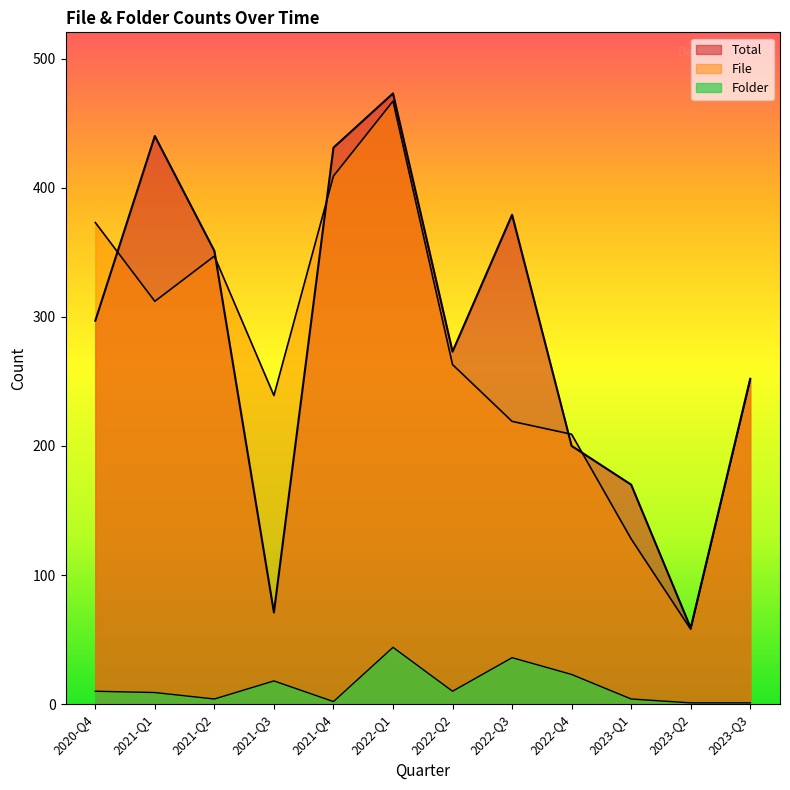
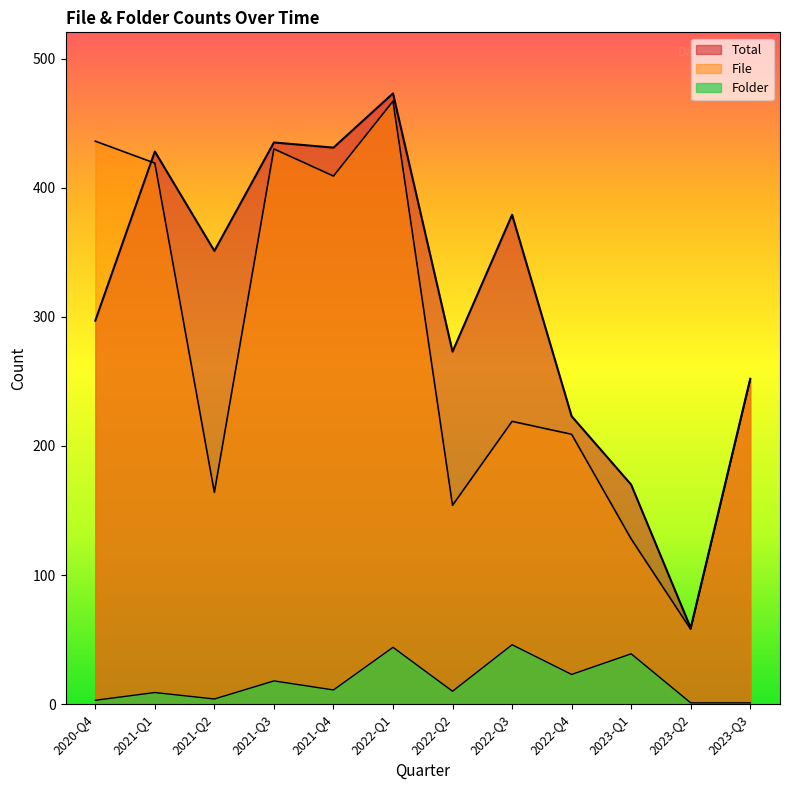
File, 2020-Q4: 373 -> 436
Folder, 2020-Q4: 10 -> 3
Total, 2021-Q1: 440 -> 428
File, 2021-Q1: 312 -> 419
File, 2021-Q2: 347 -> 164
Total, 2021-Q3: 71 -> 435
File, 2021-Q3: 239 -> 430
Folder, 2021-Q4: 2 -> 11
File, 2022-Q2: 263 -> 154
Folder, 2022-Q3: 36 -> 46
Total, 2022-Q4: 200 -> 223
Folder, 2023-Q1: 4 -> 39
